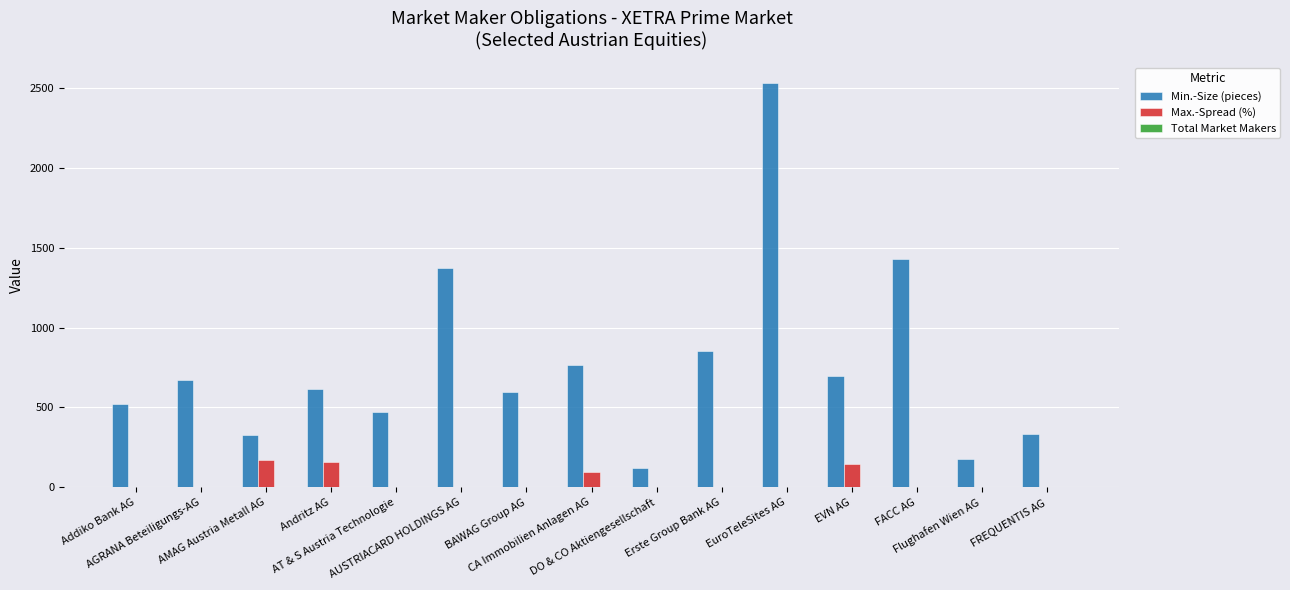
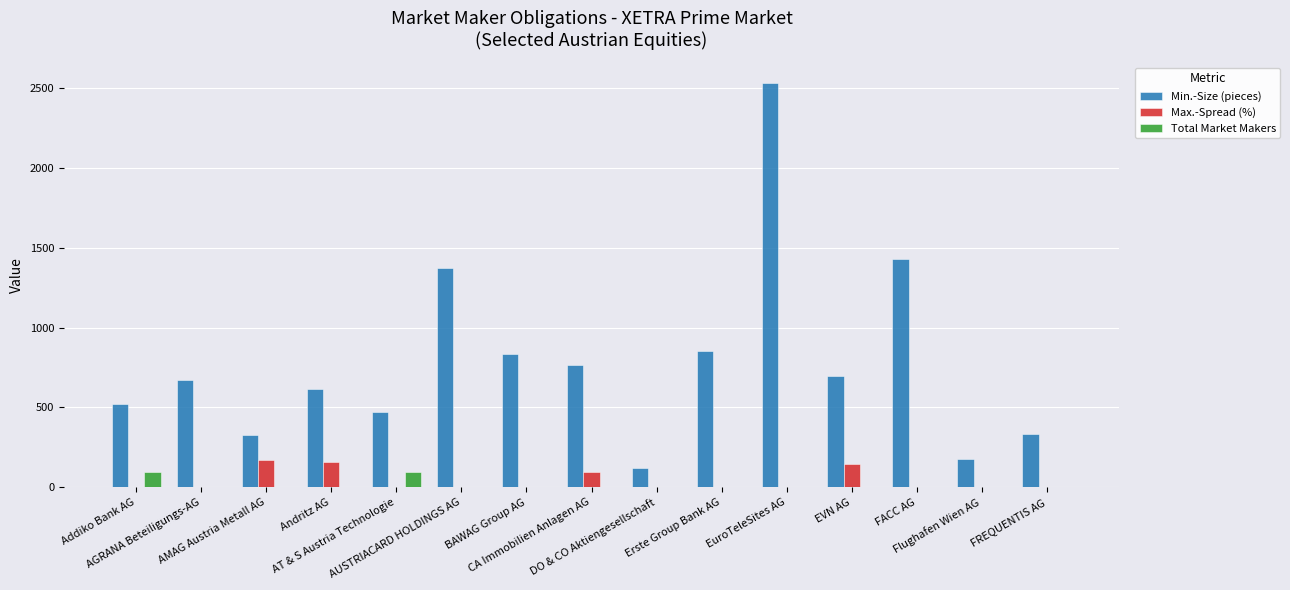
Total Market Makers, Addiko Bank AG: 0 -> 100
Total Market Makers, AT & S Austria Technologie: 0 -> 90
Min.-Size (pieces), BAWAG Group AG: 600 -> 840
